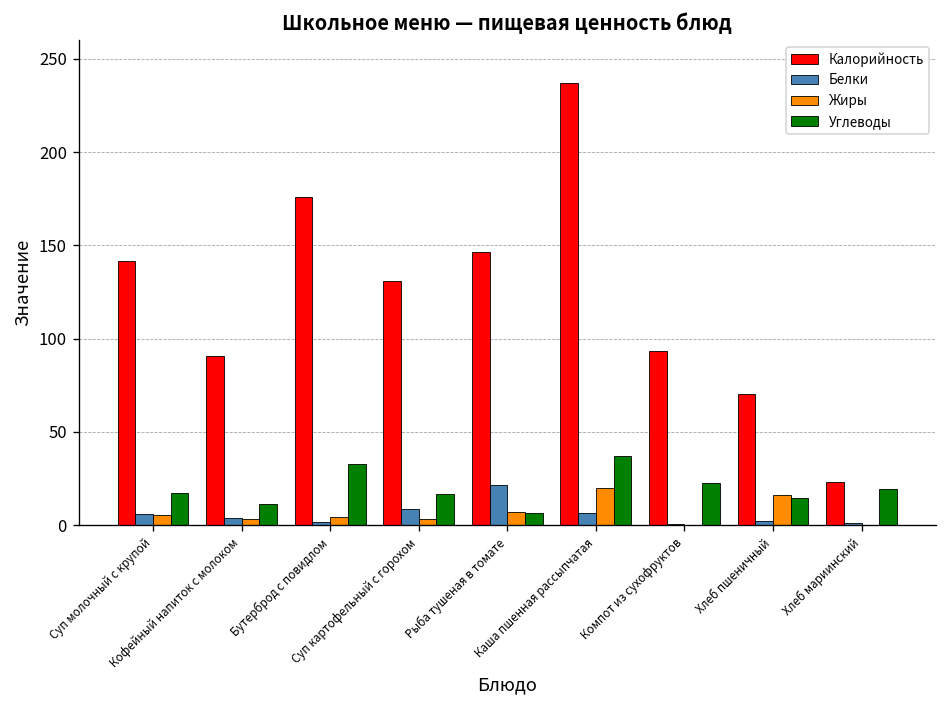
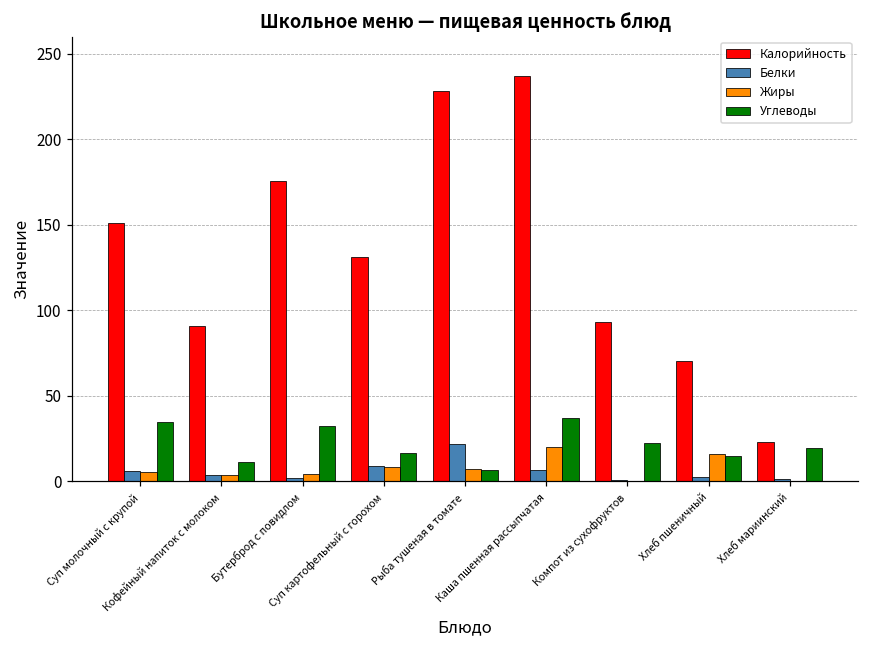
Калорийность, Суп молочный с крупой: 142 -> 151
Углеводы, Суп молочный с крупой: 17 -> 35
Жиры, Суп картофельный с горохом: 3 -> 8
Калорийность, Рыба тушеная в томате: 147 -> 228
